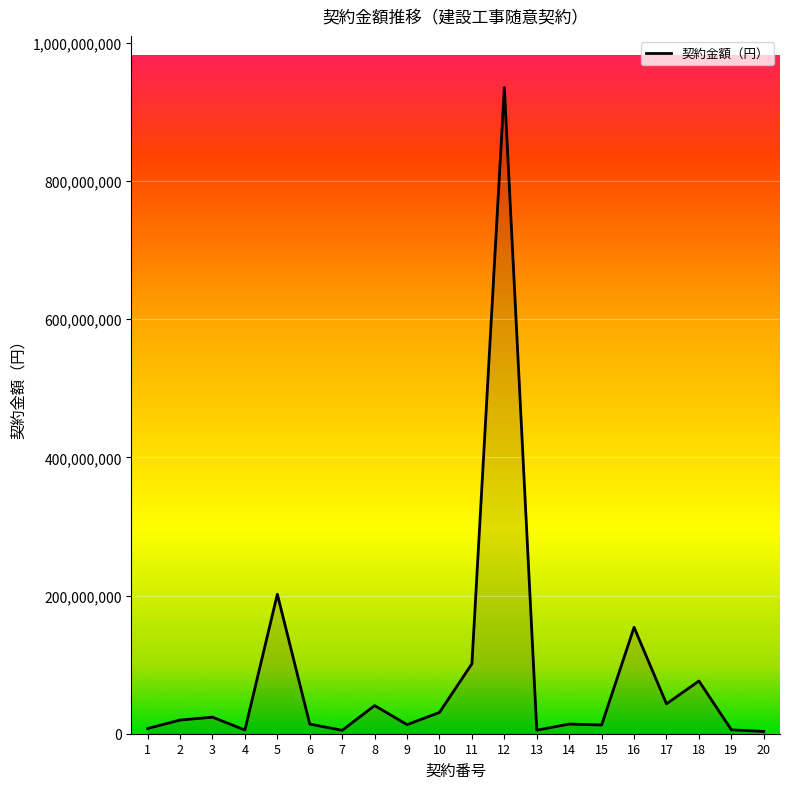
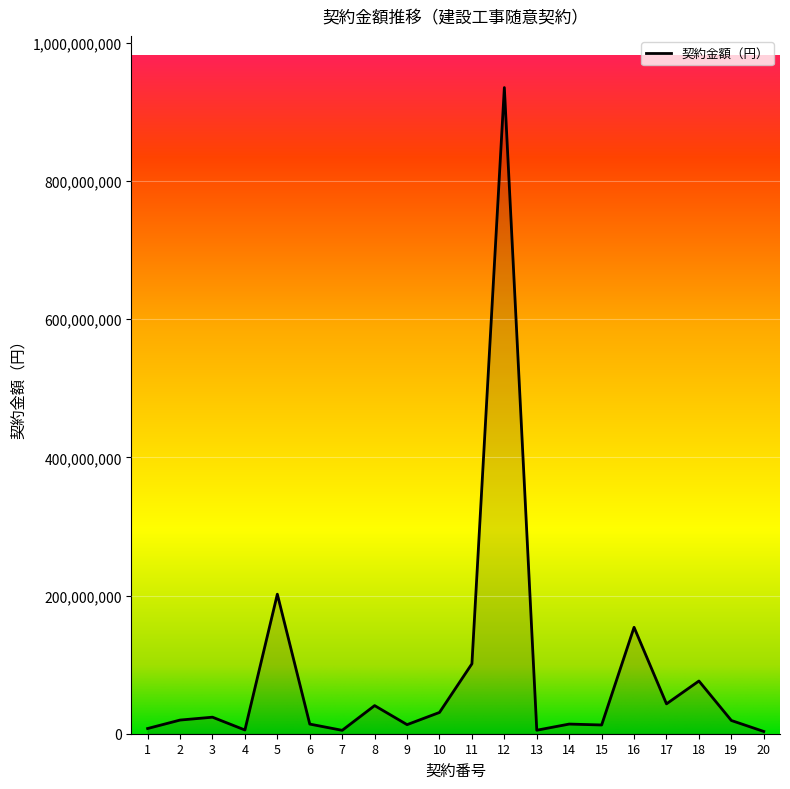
19: 10,000,000 -> 20,000,000
